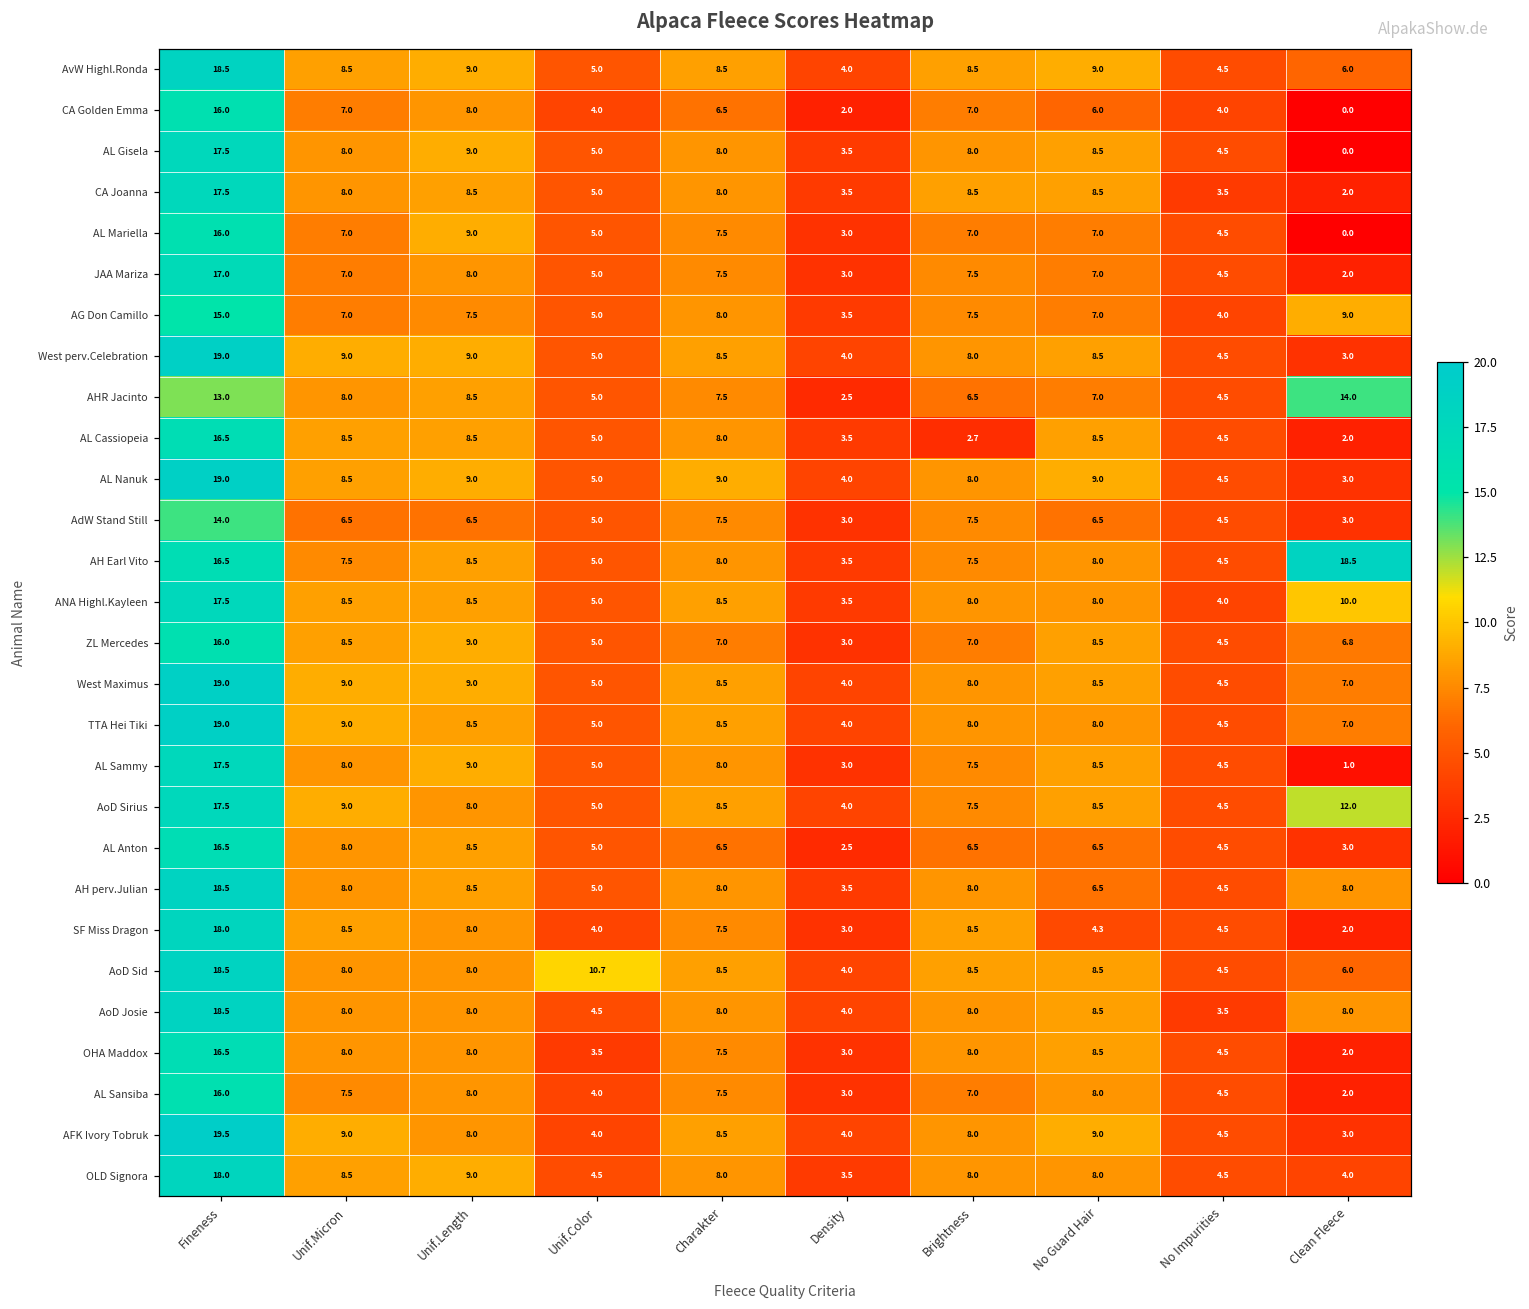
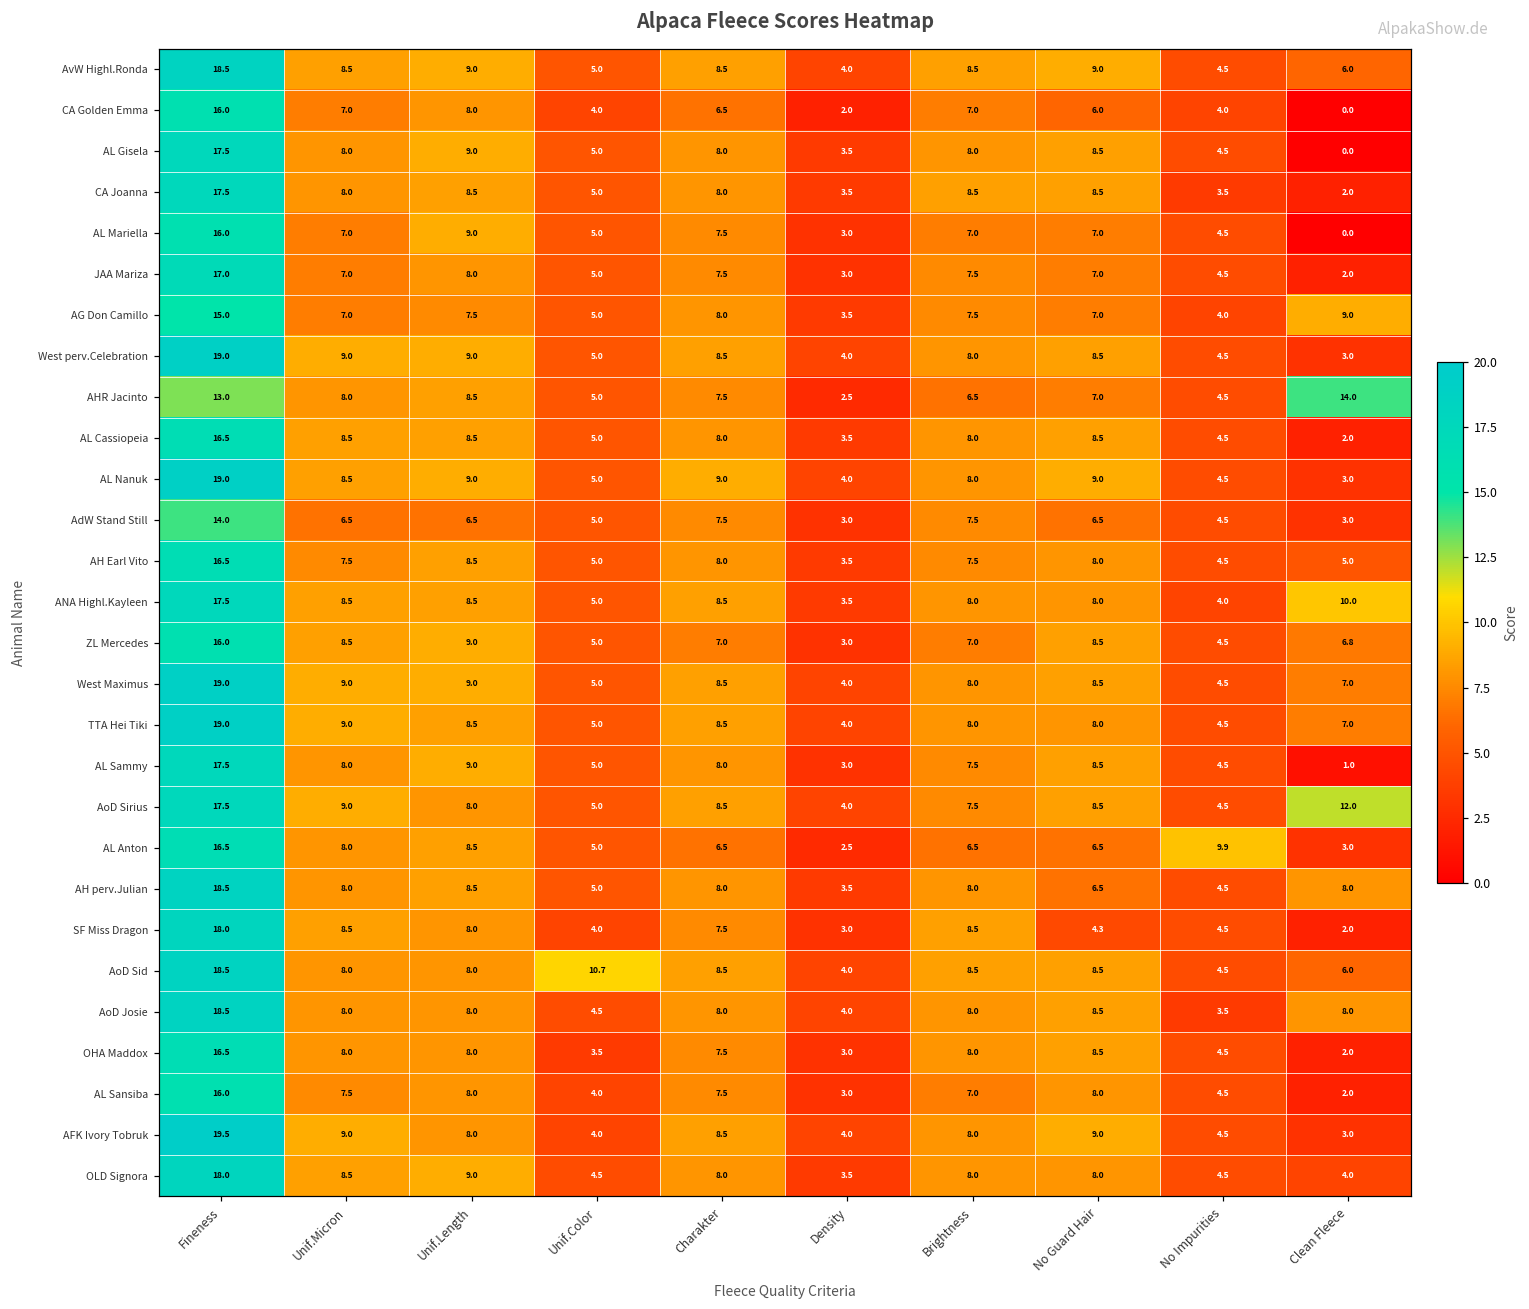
AL Cassiopeia, Brightness: 2.7 -> 8.0
AH Earl Vito, Clean Fleece: 18.5 -> 5.0
AL Anton, No Impurities: 4.5 -> 9.9
